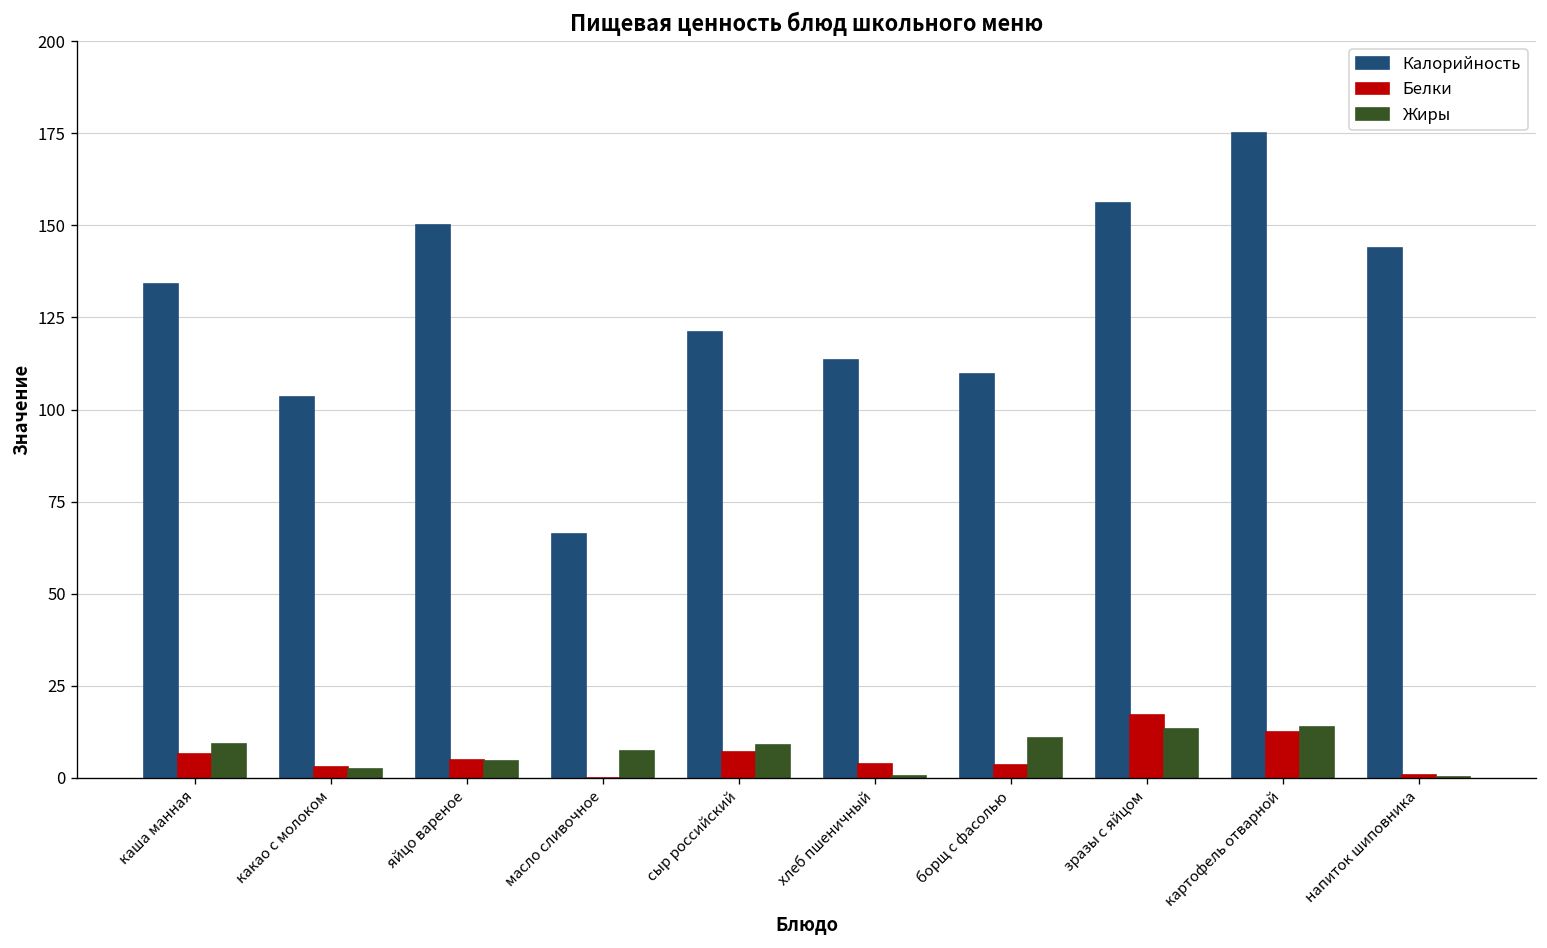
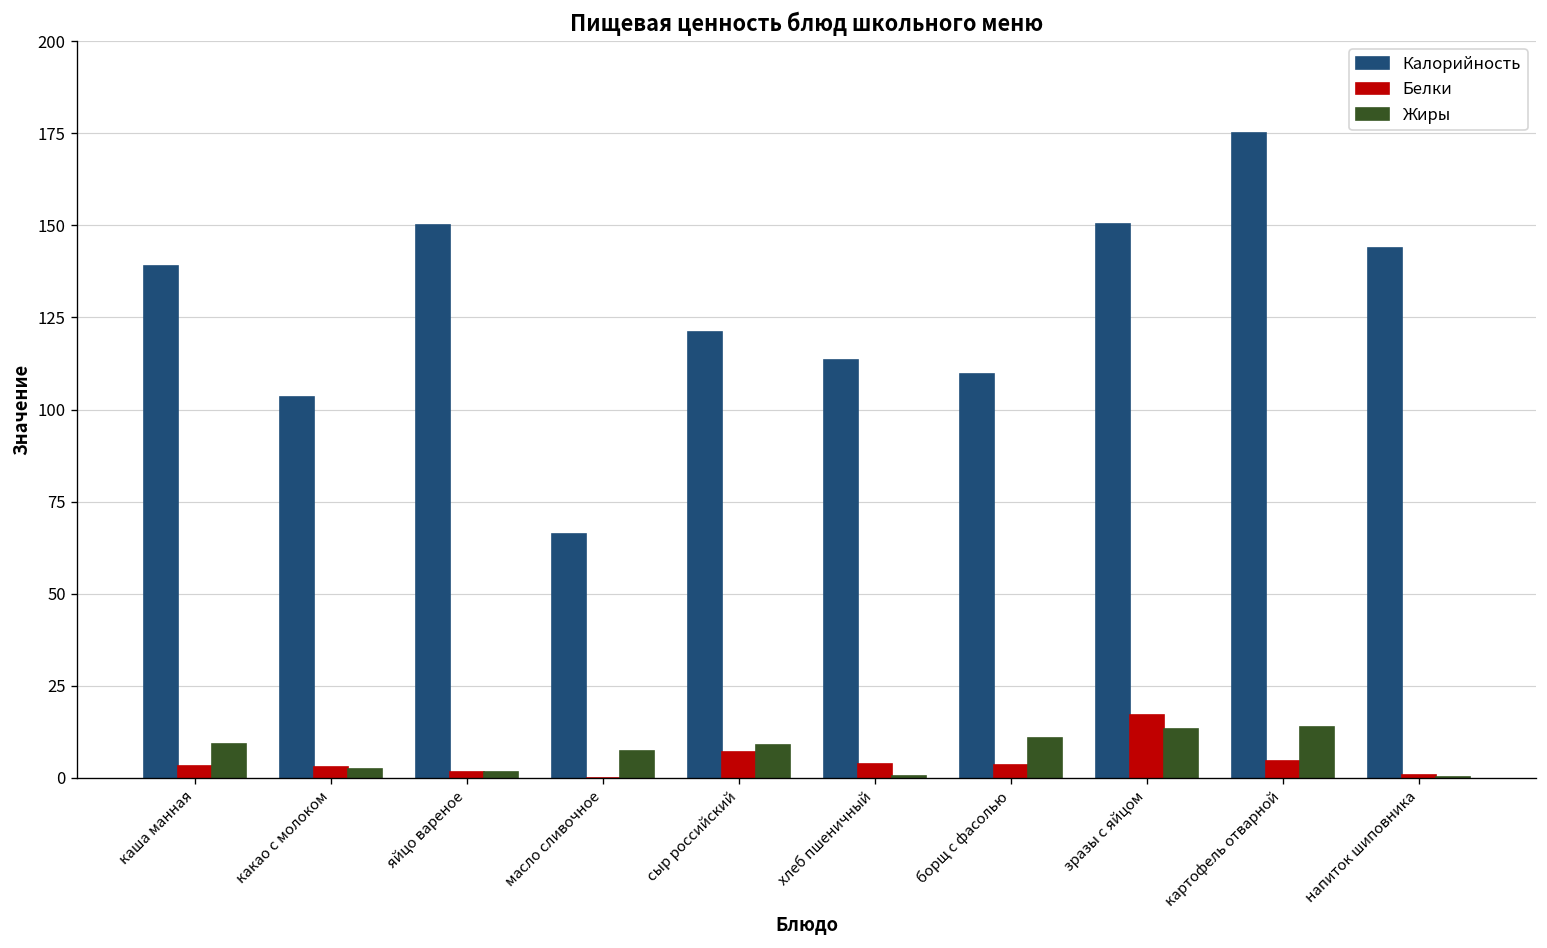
Калорийность, каша манная: 134 -> 139
Белки, каша манная: 6 -> 3
Белки, яйцо вареное: 5 -> 2
Жиры, яйцо вареное: 5 -> 2
Калорийность, зразы с яйцом: 156 -> 150
Белки, картофель отварной: 13 -> 5
